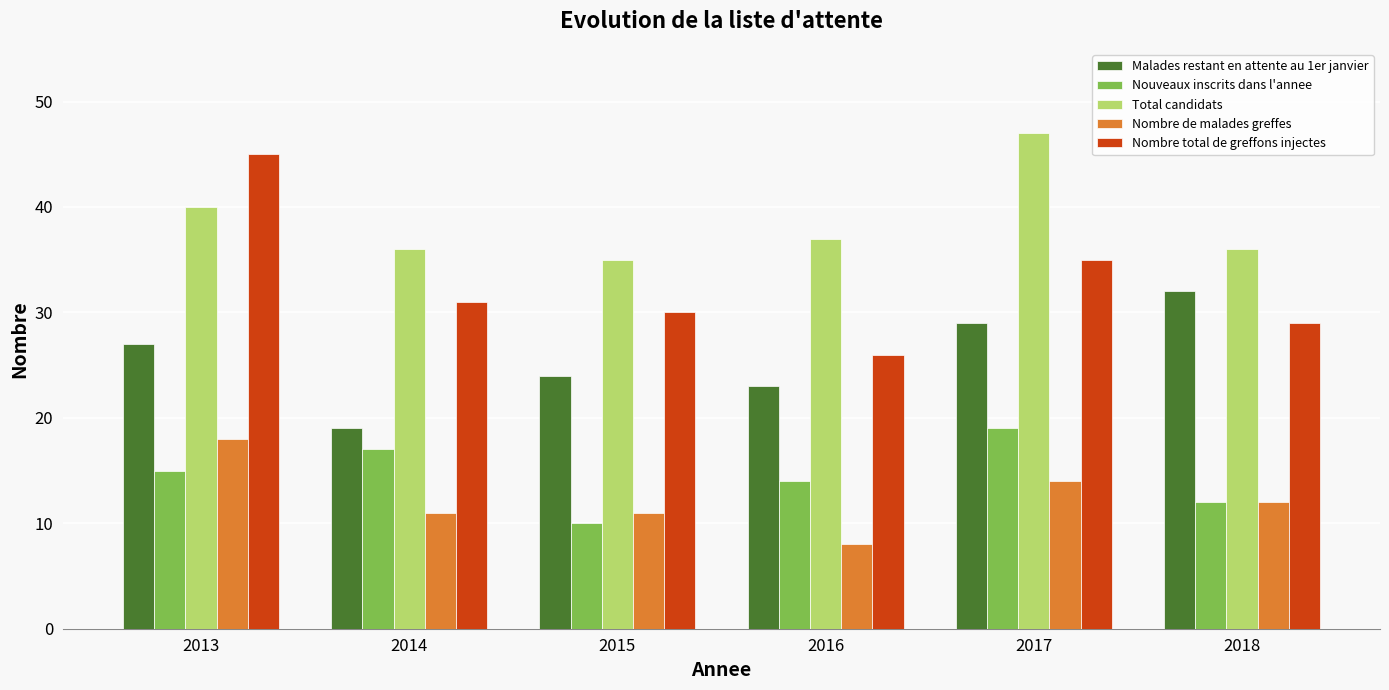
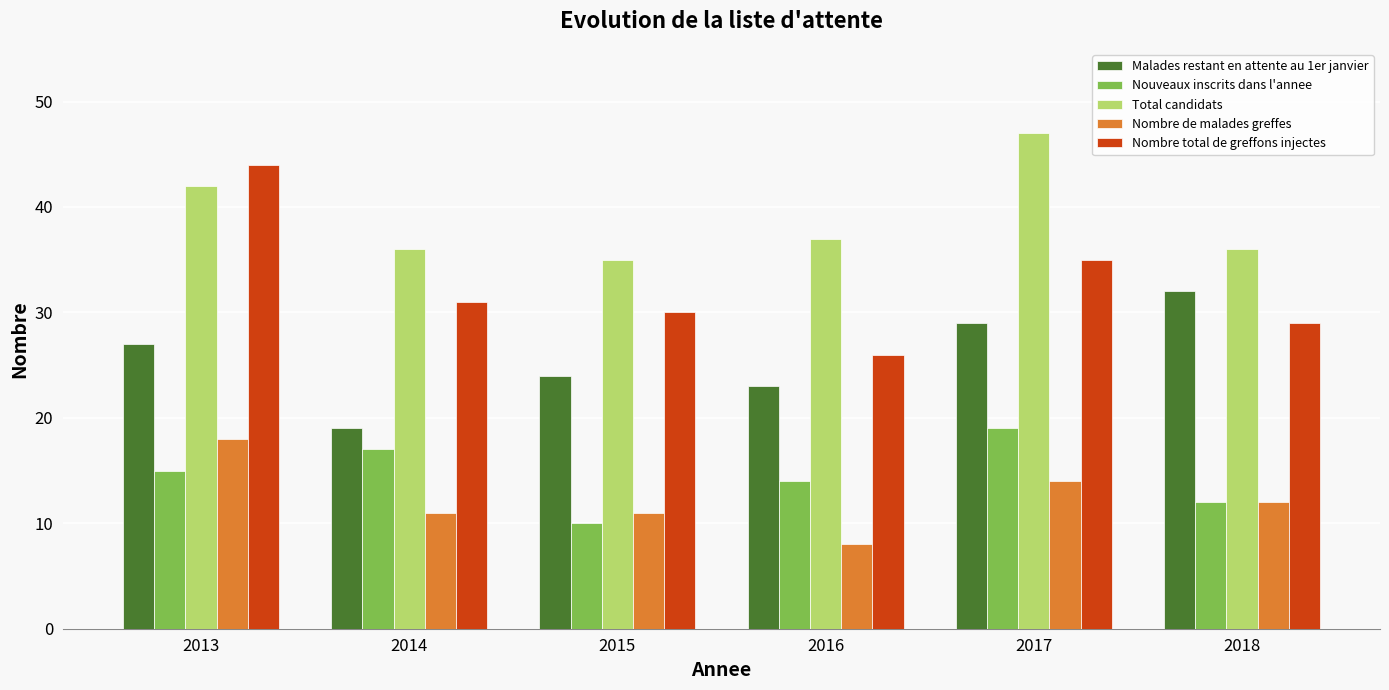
Total candidats, 2013: 40 -> 42
Nombre total de greffons injectes, 2013: 45 -> 44
